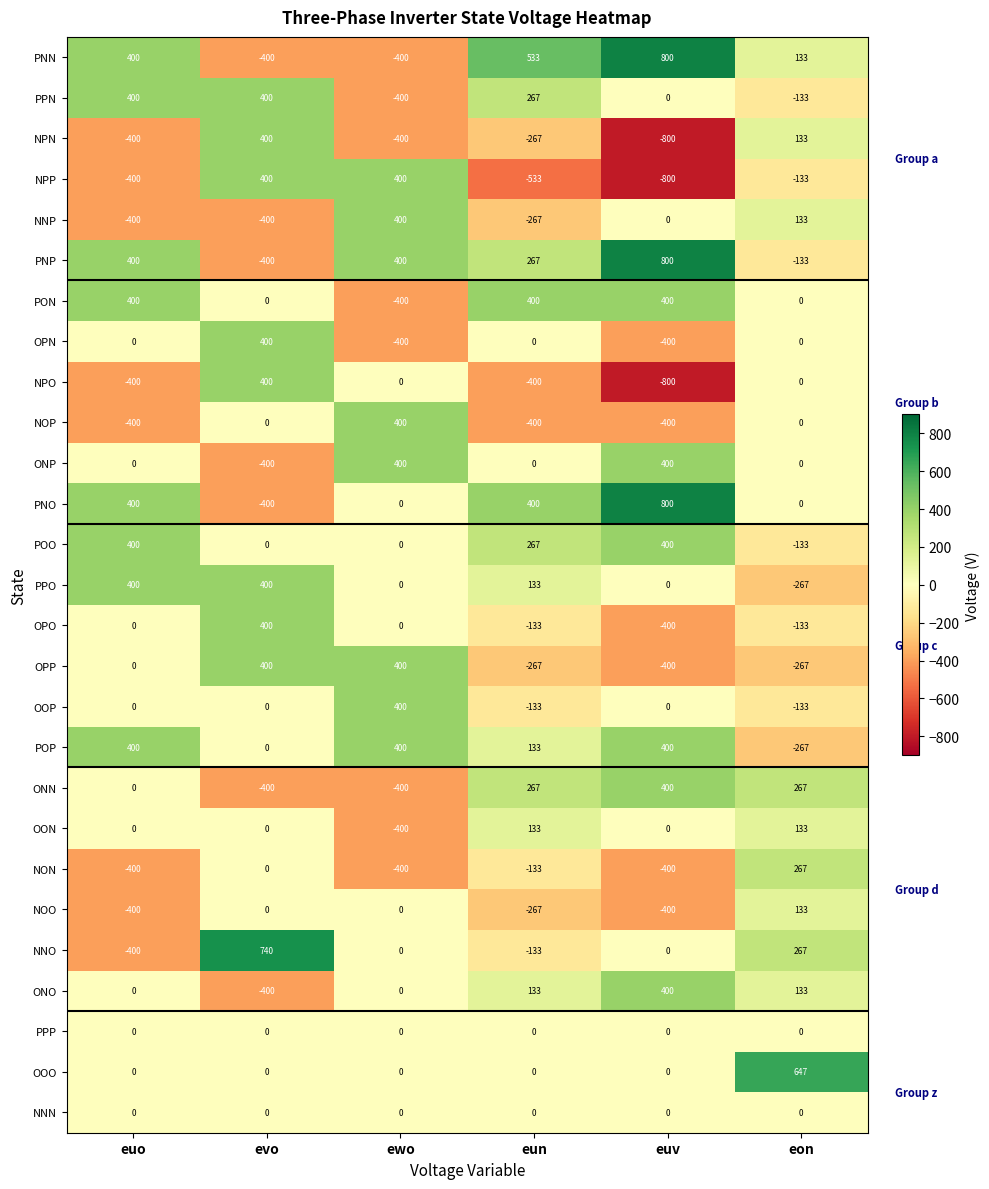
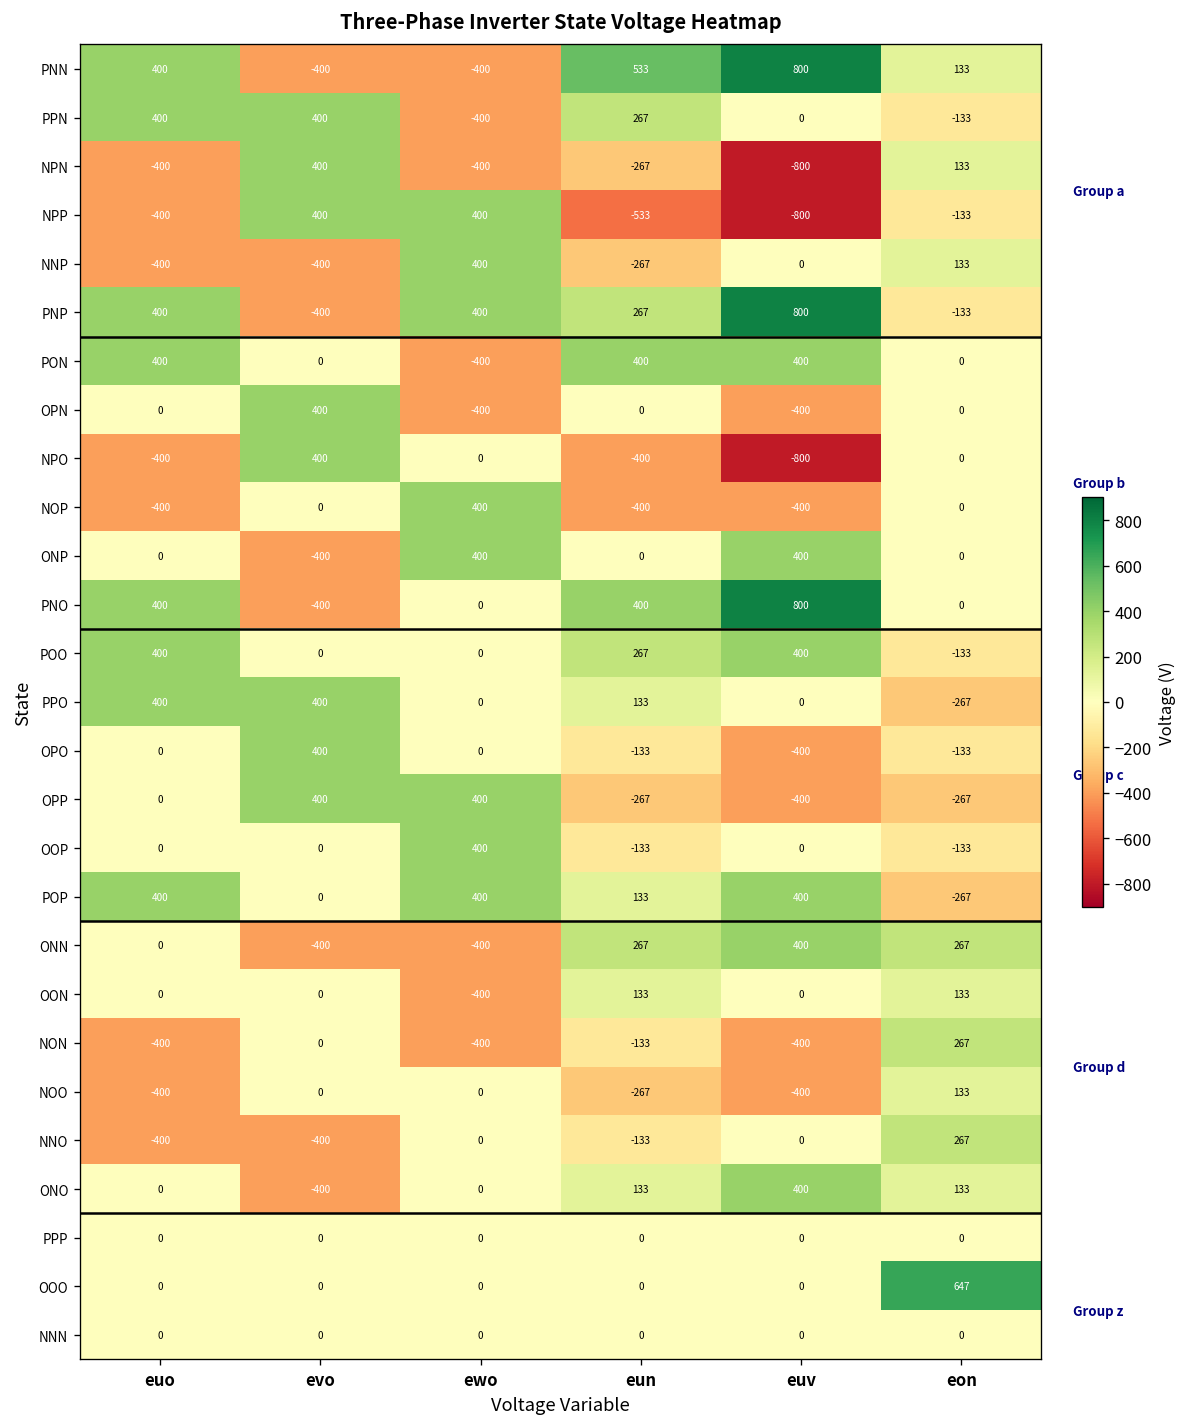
NNO, evo: 740 -> -400
